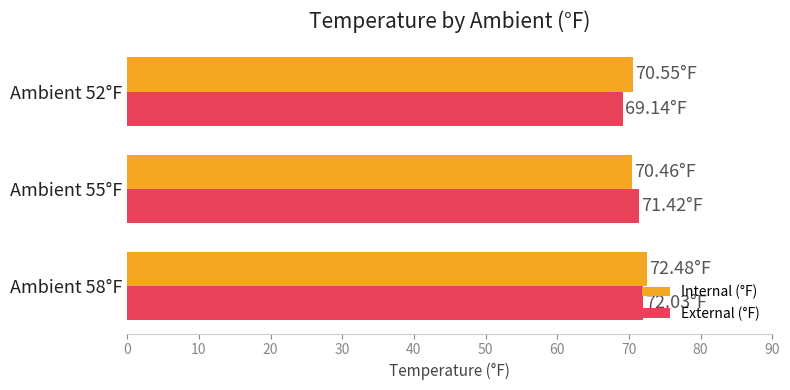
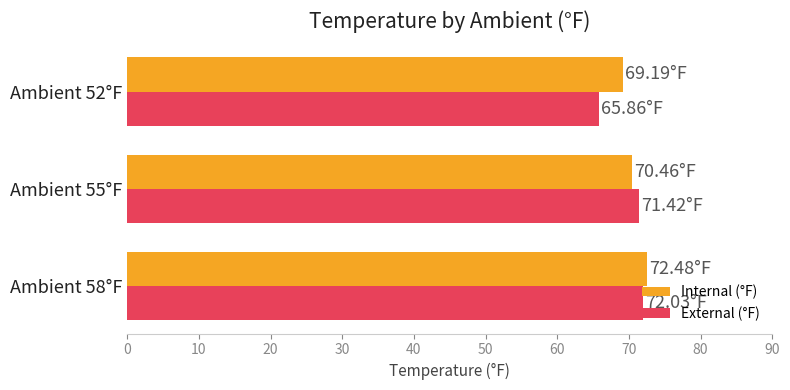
Internal (°F), Ambient 52°F: 70.55°F -> 69.19°F
External (°F), Ambient 52°F: 69.14°F -> 65.86°F
